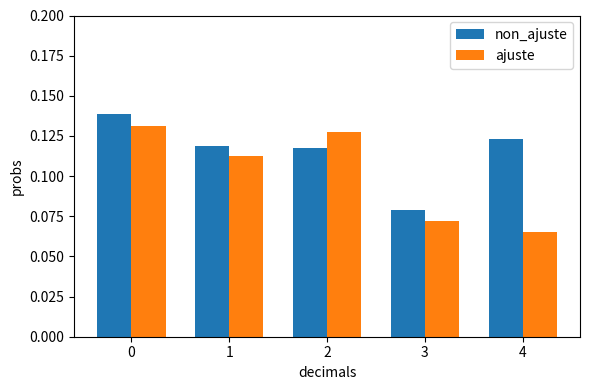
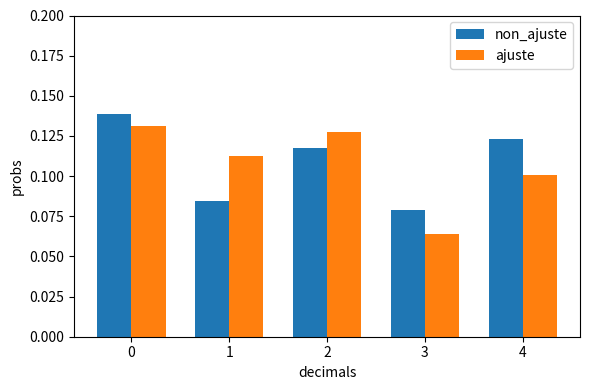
non_ajuste, 1: 0.119 -> 0.085
ajuste, 3: 0.072 -> 0.064
ajuste, 4: 0.065 -> 0.101
